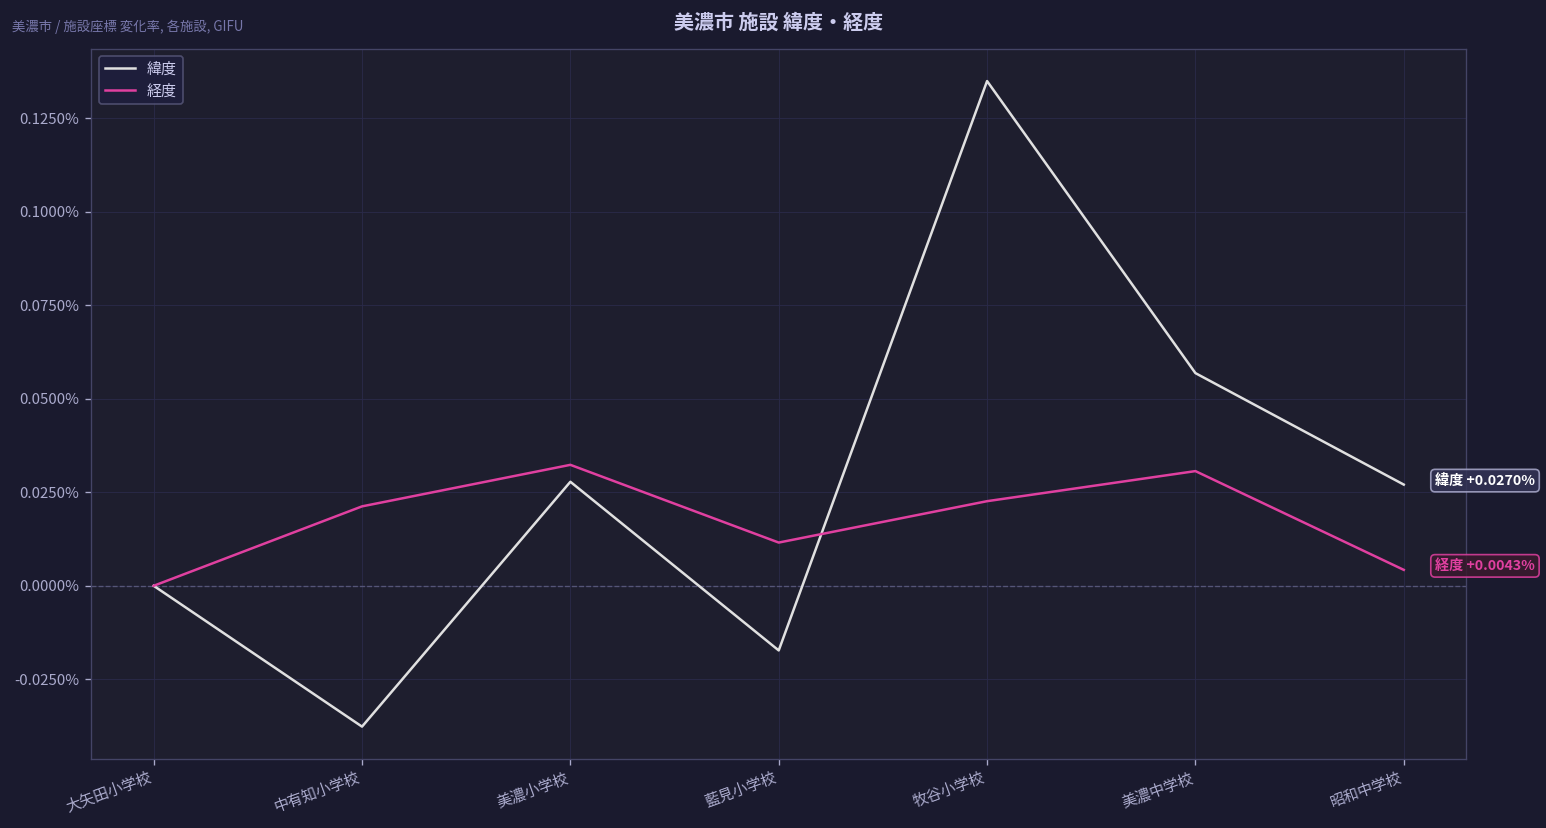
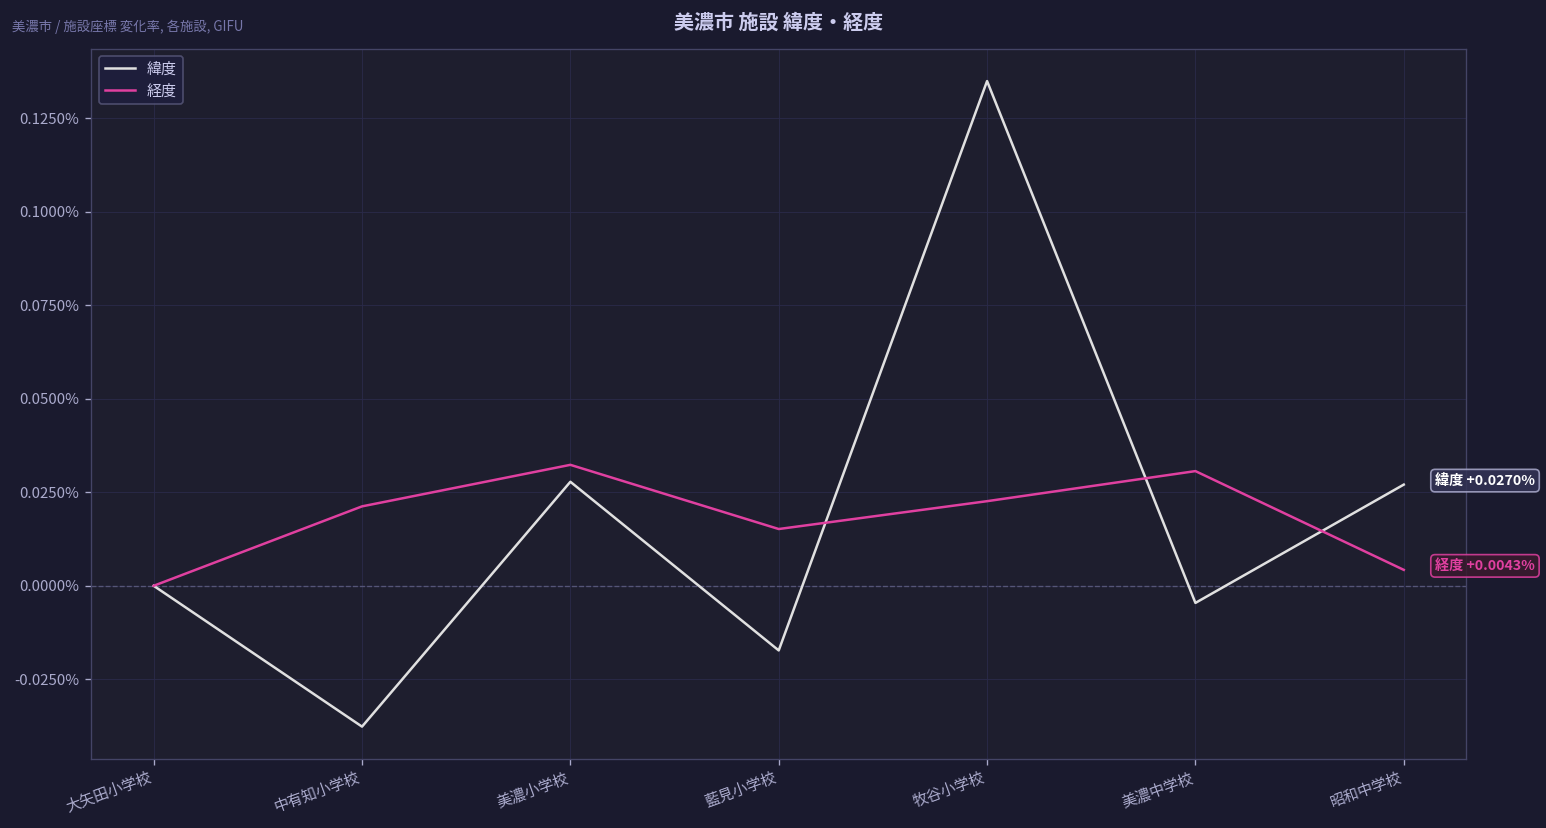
経度, 藍見小学校: 0.012% -> 0.015%
緯度, 美濃中学校: 0.057% -> -0.005%
